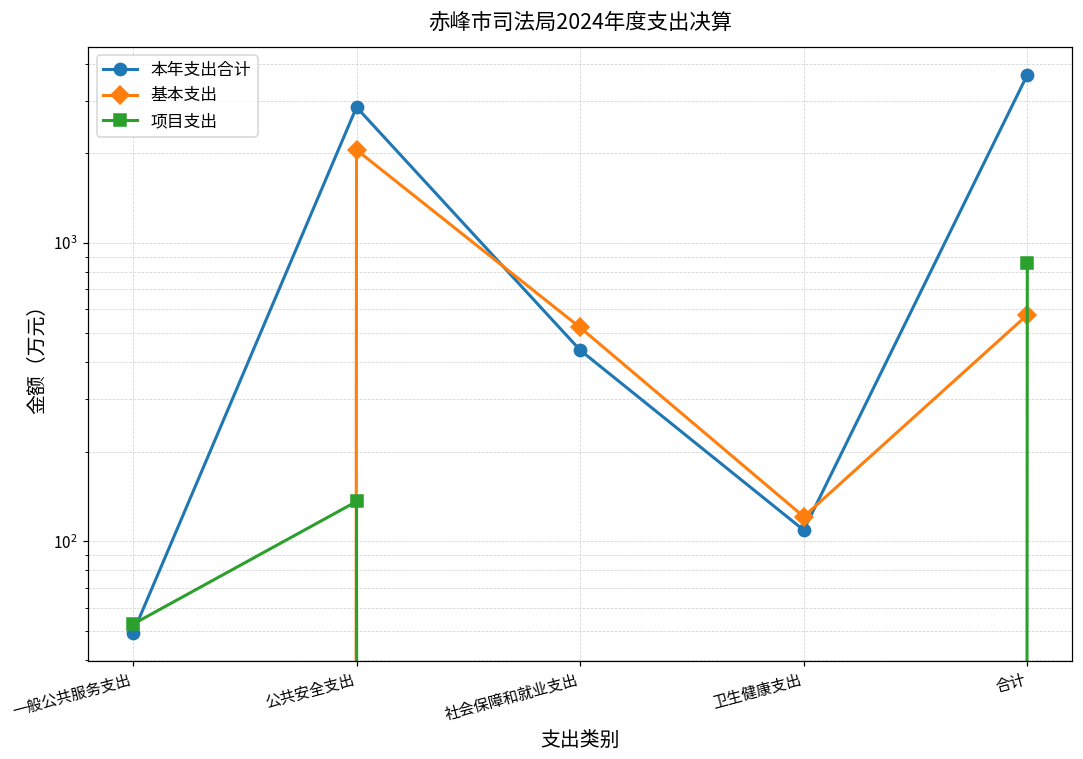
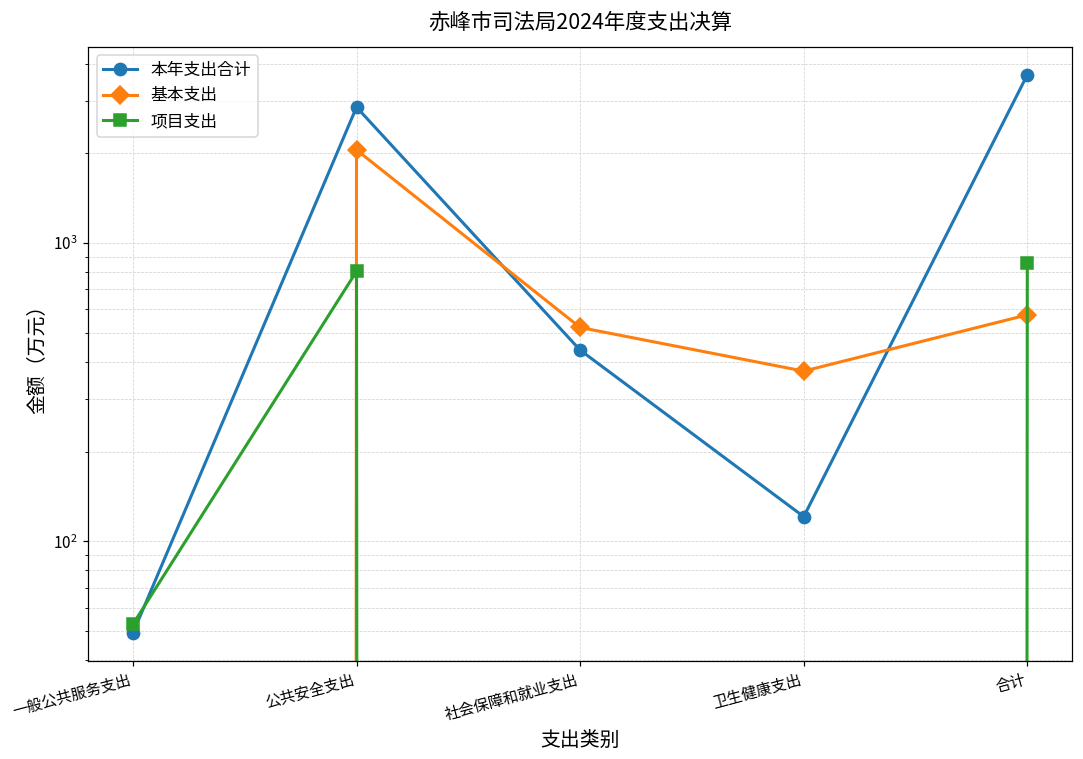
项目支出, 公共安全支出: 140 -> 800
本年支出合计, 卫生健康支出: 109 -> 120
基本支出, 卫生健康支出: 120 -> 370
